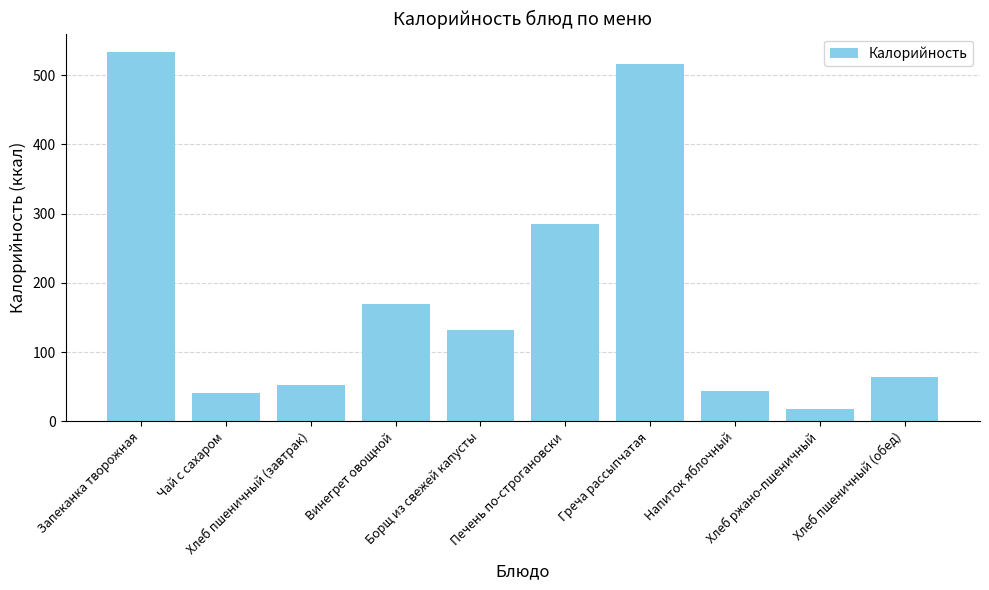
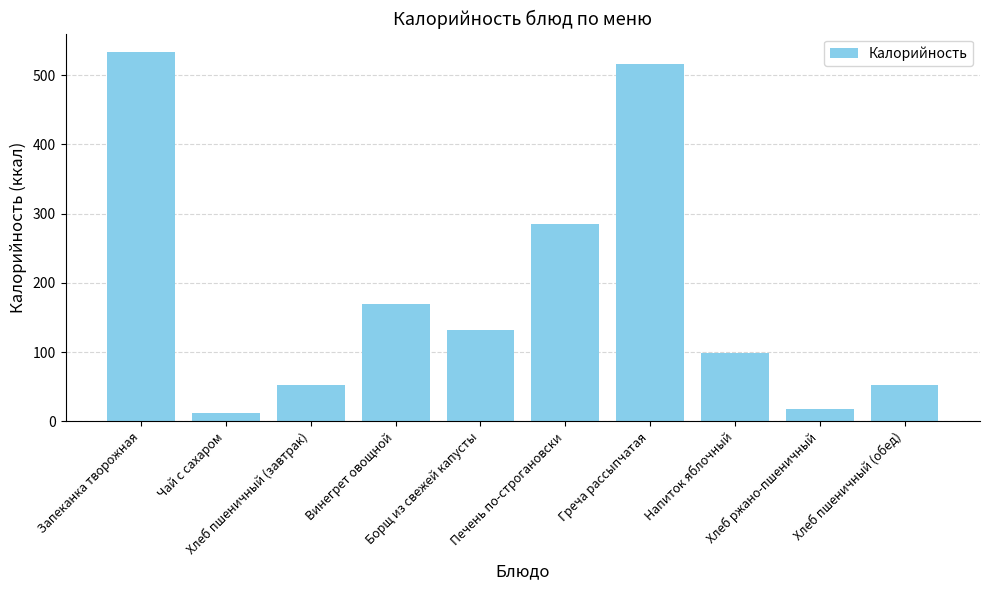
Чай с сахаром: 40 -> 10
Напиток яблочный: 40 -> 100
Хлеб пшеничный (обед): 60 -> 50
